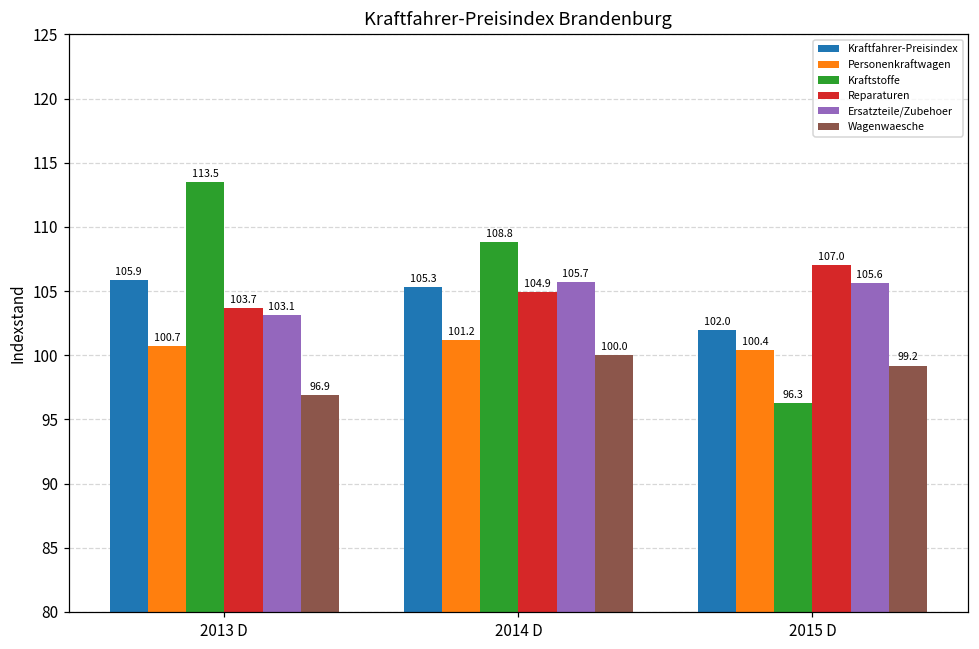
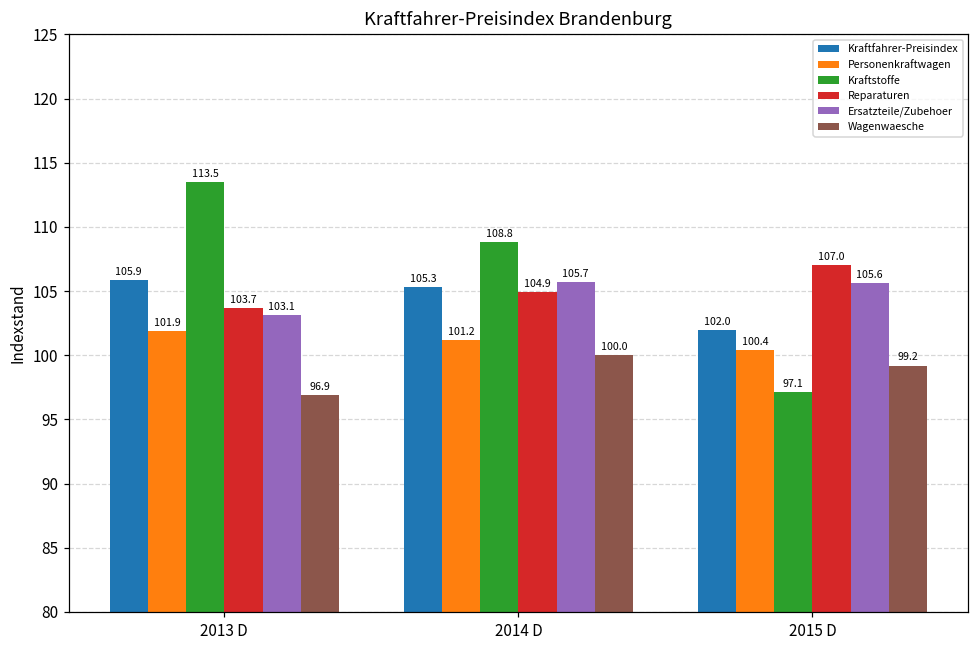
Personenkraftwagen, 2013 D: 100.7 -> 101.9
Kraftstoffe, 2015 D: 96.3 -> 97.1
